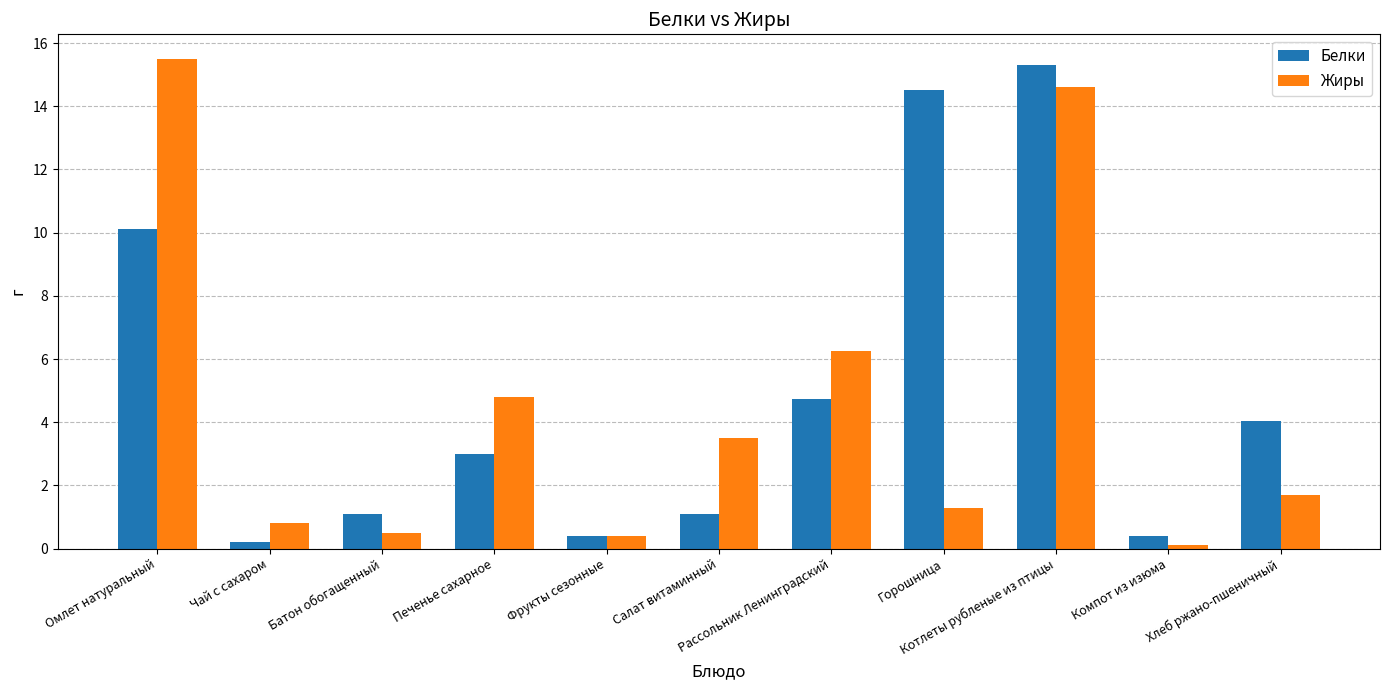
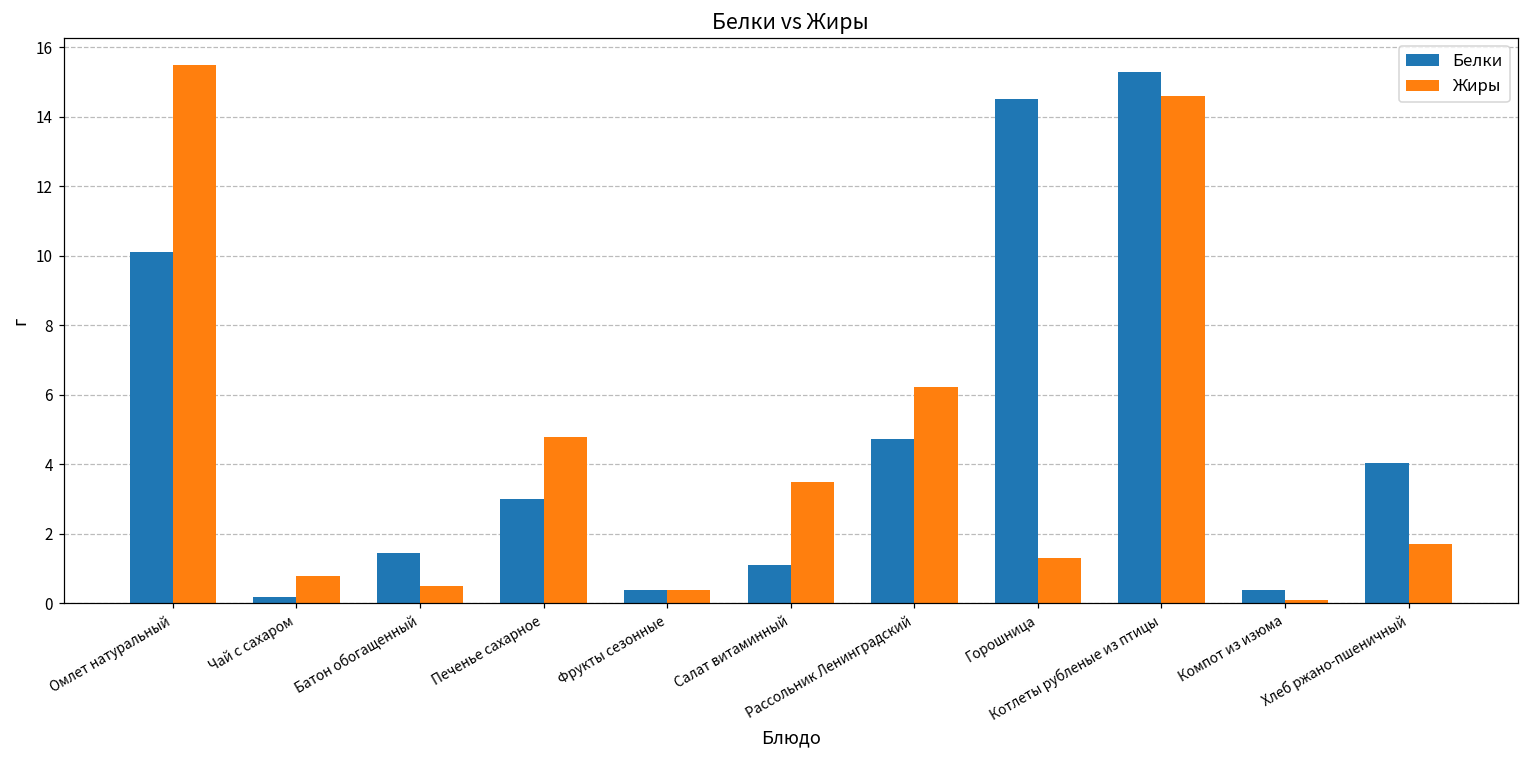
Белки, Батон обогащенный: 1.1 -> 1.4
